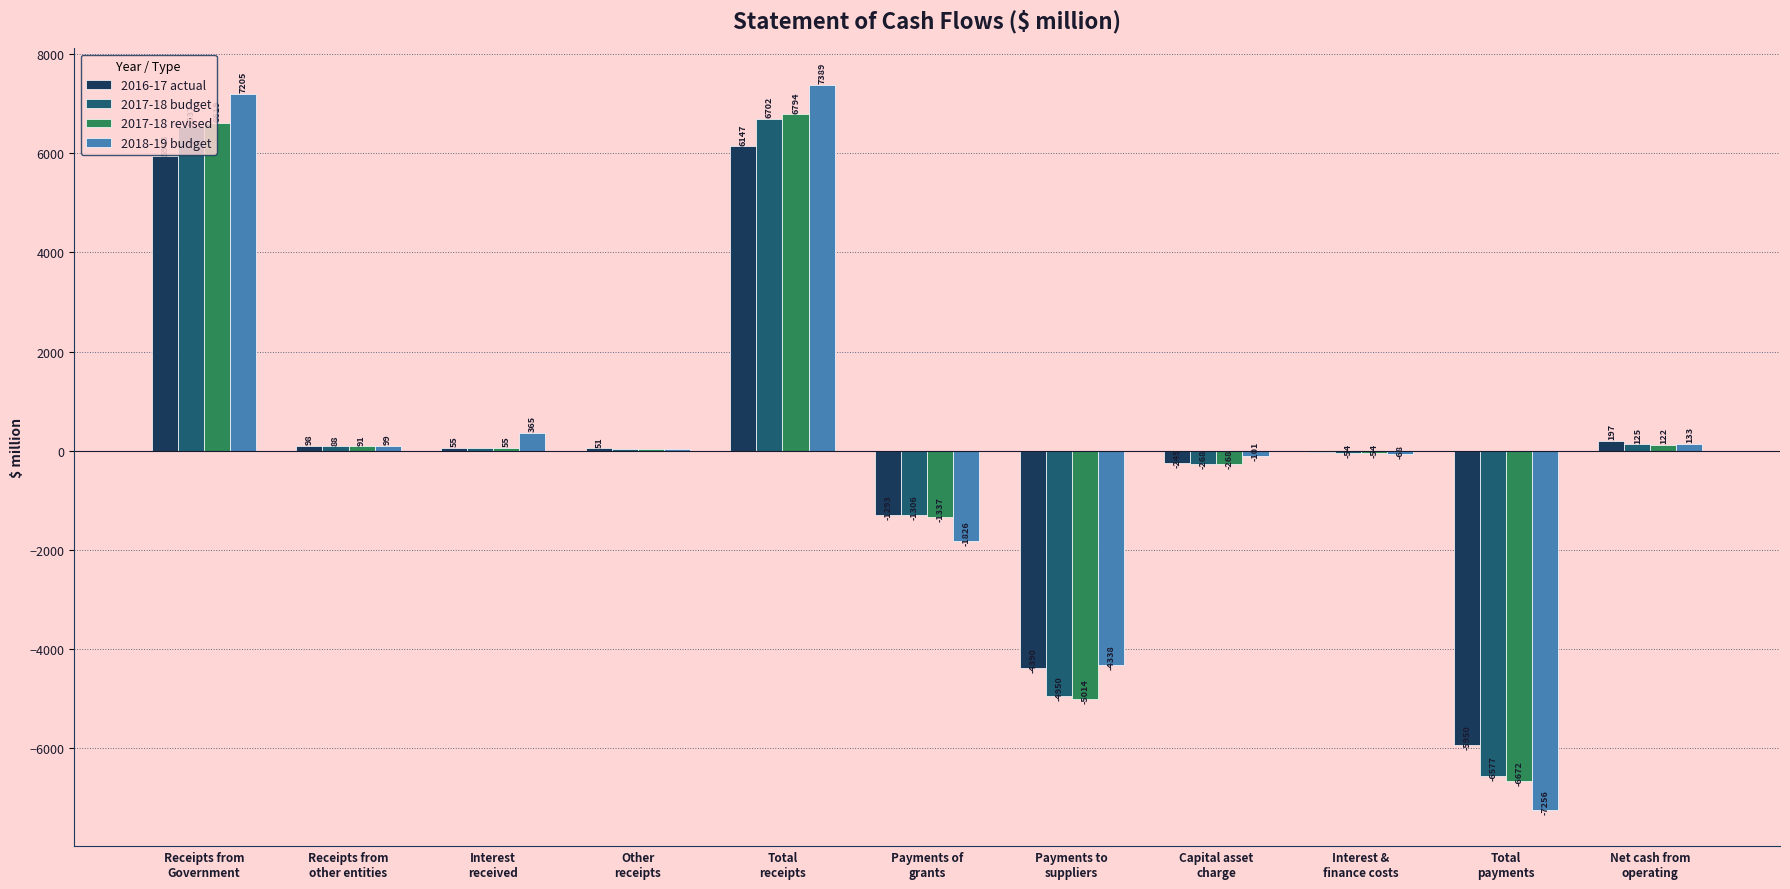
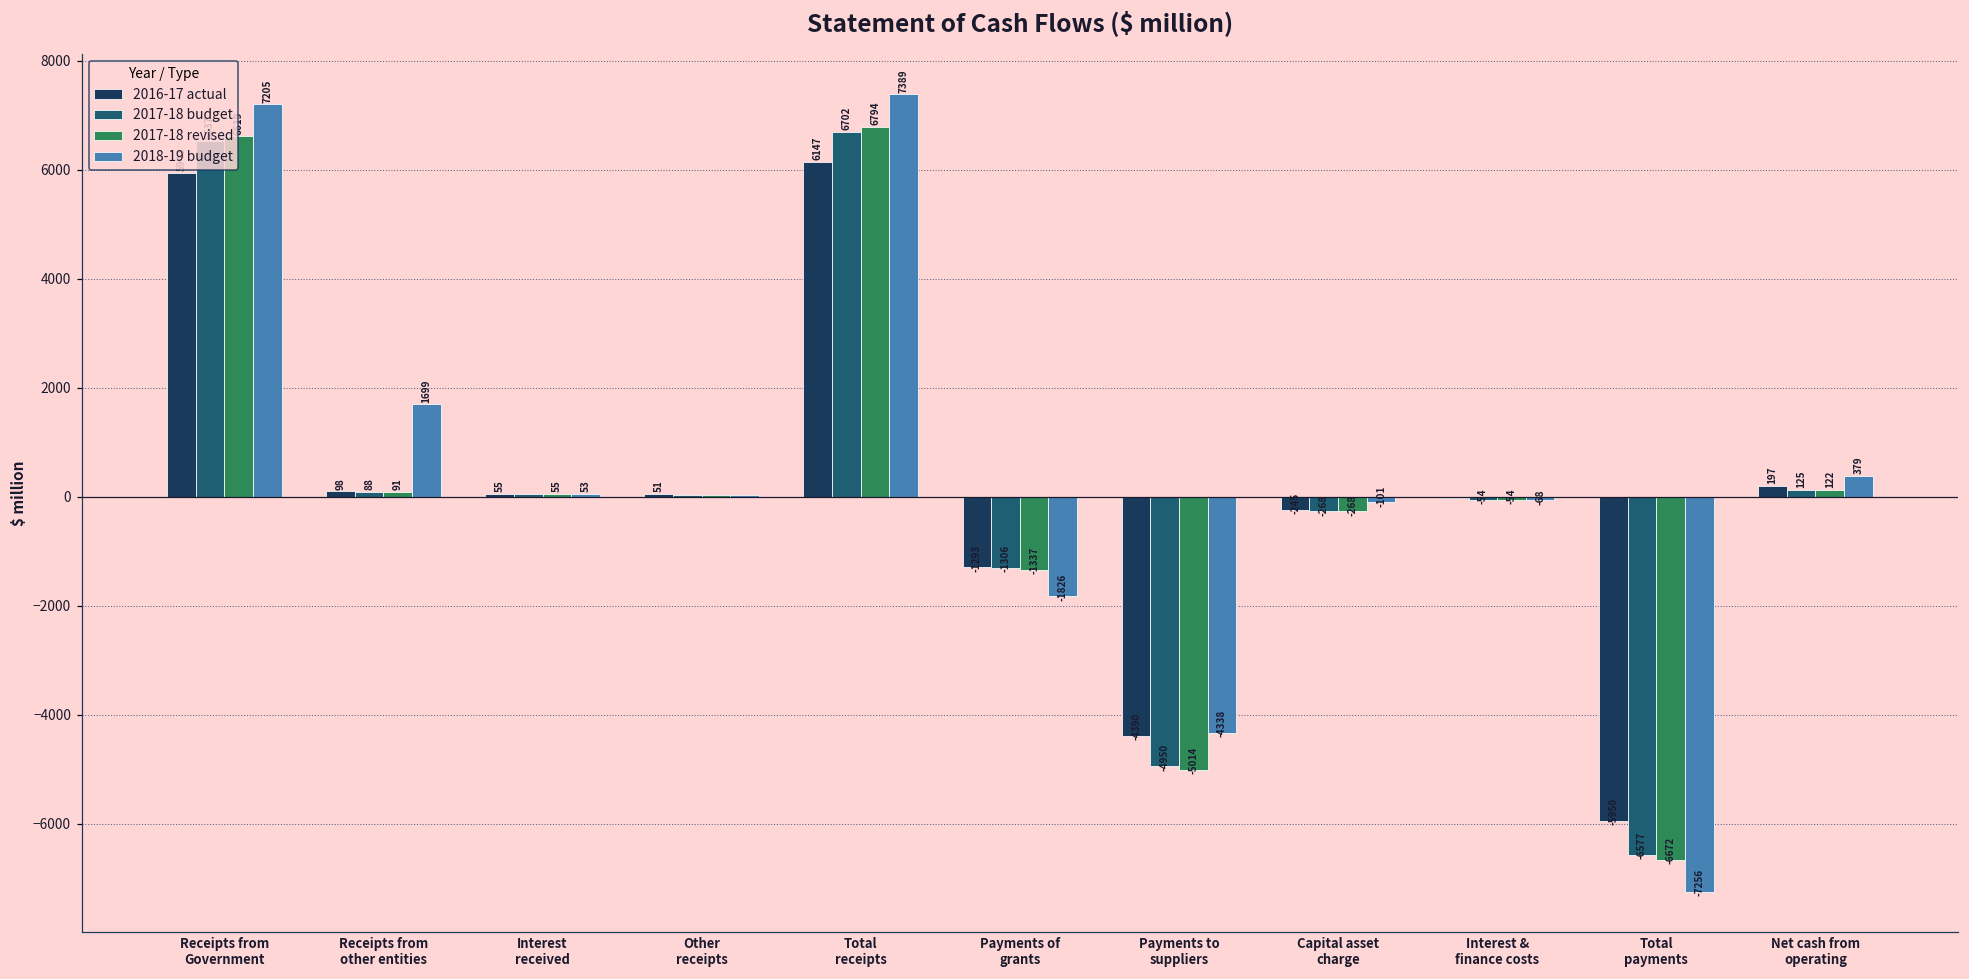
2018-19 budget, Receipts from other entities: 99 -> 1699
2018-19 budget, Interest received: 365 -> 53
2018-19 budget, Net cash from operating: 133 -> 379
